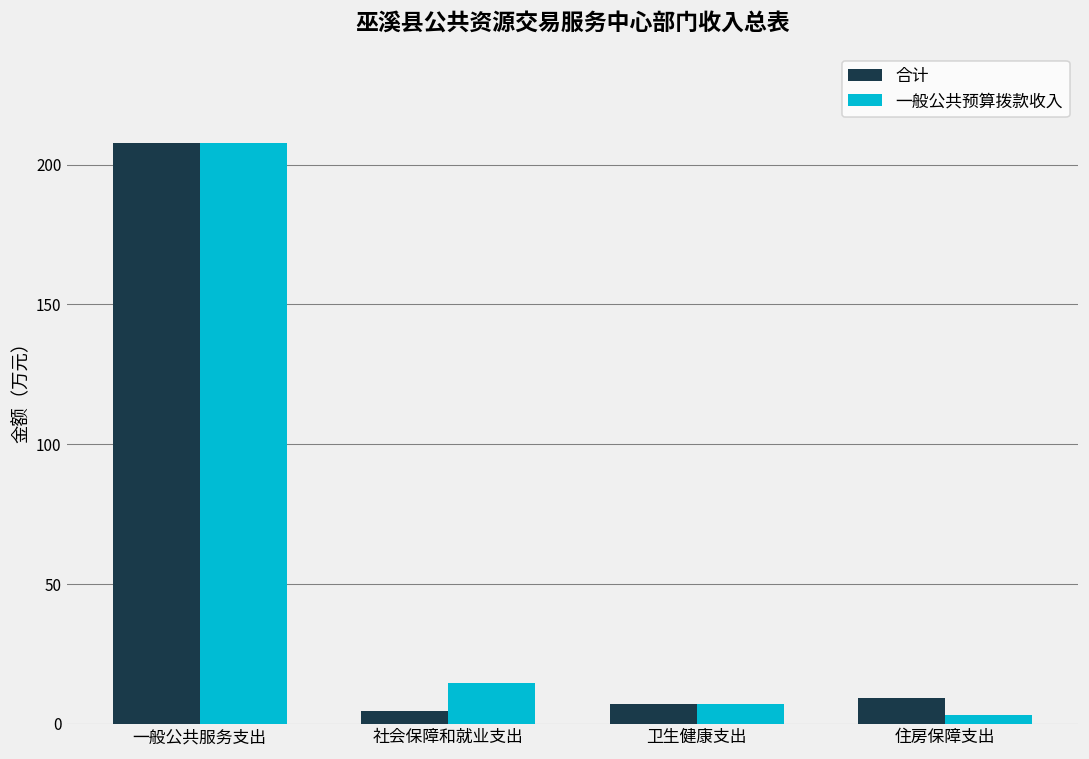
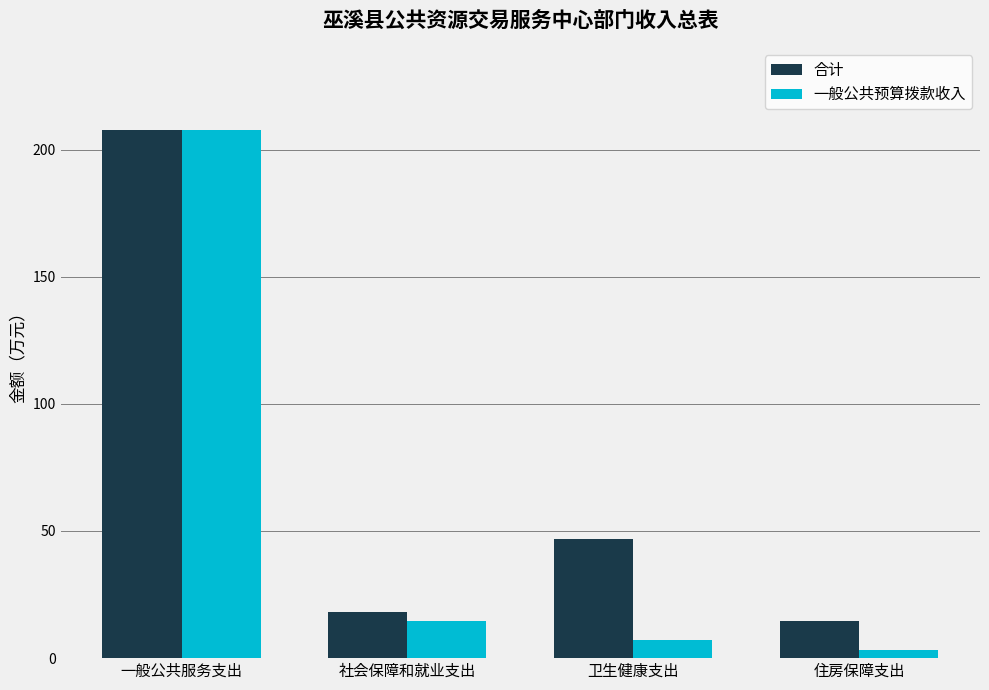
合计, 社会保障和就业支出: 5 -> 18
合计, 卫生健康支出: 7 -> 47
合计, 住房保障支出: 9 -> 15
